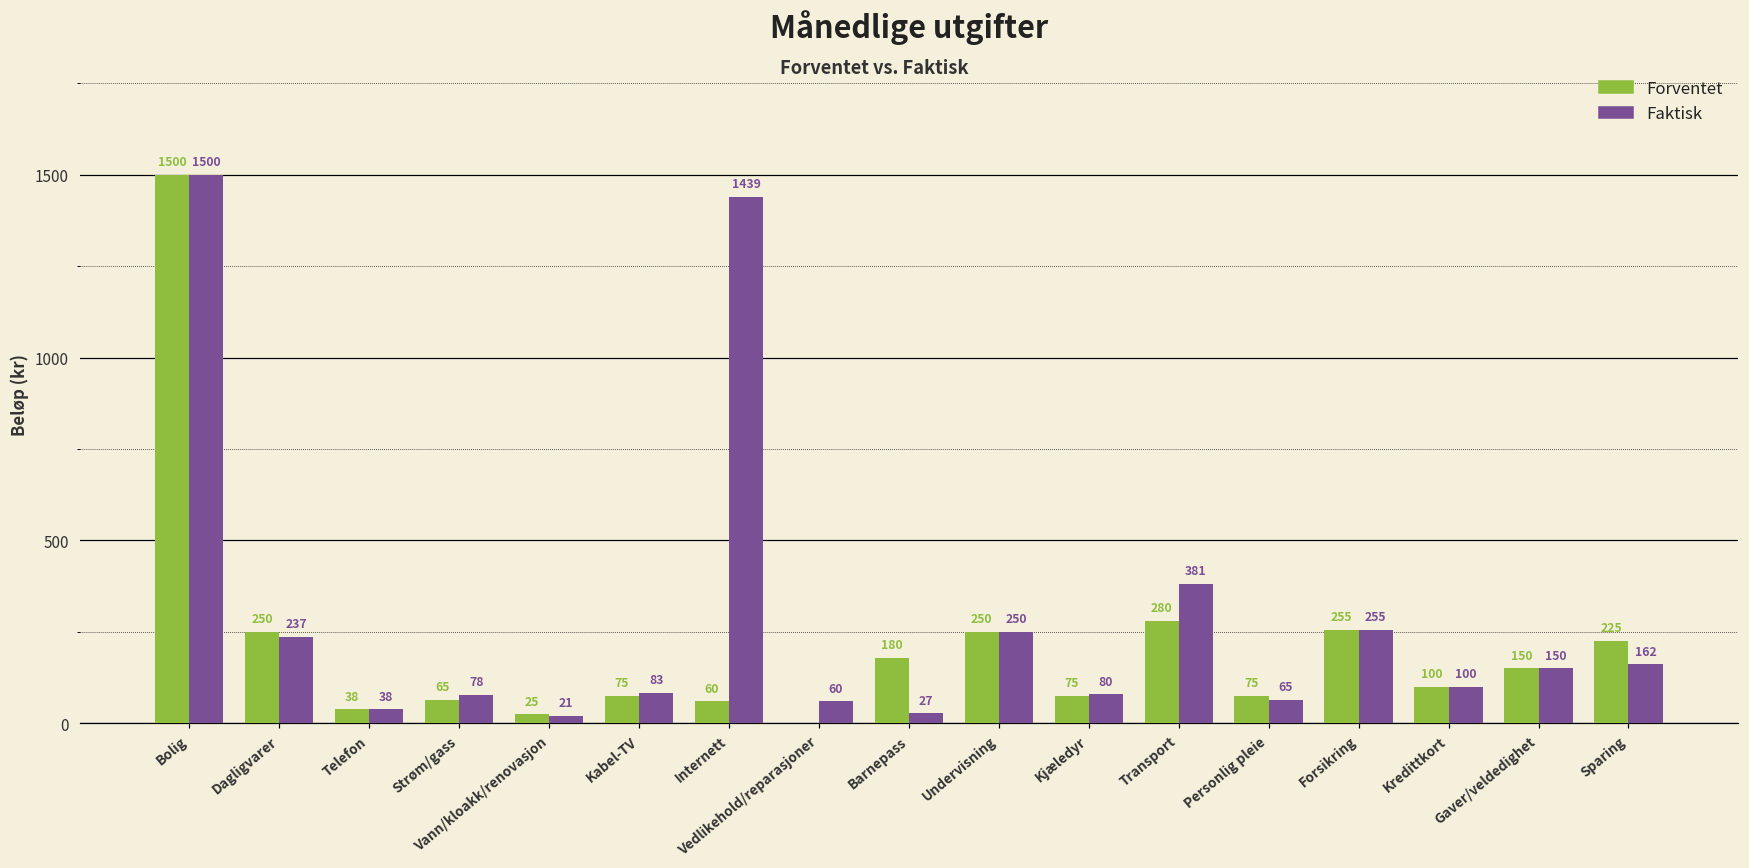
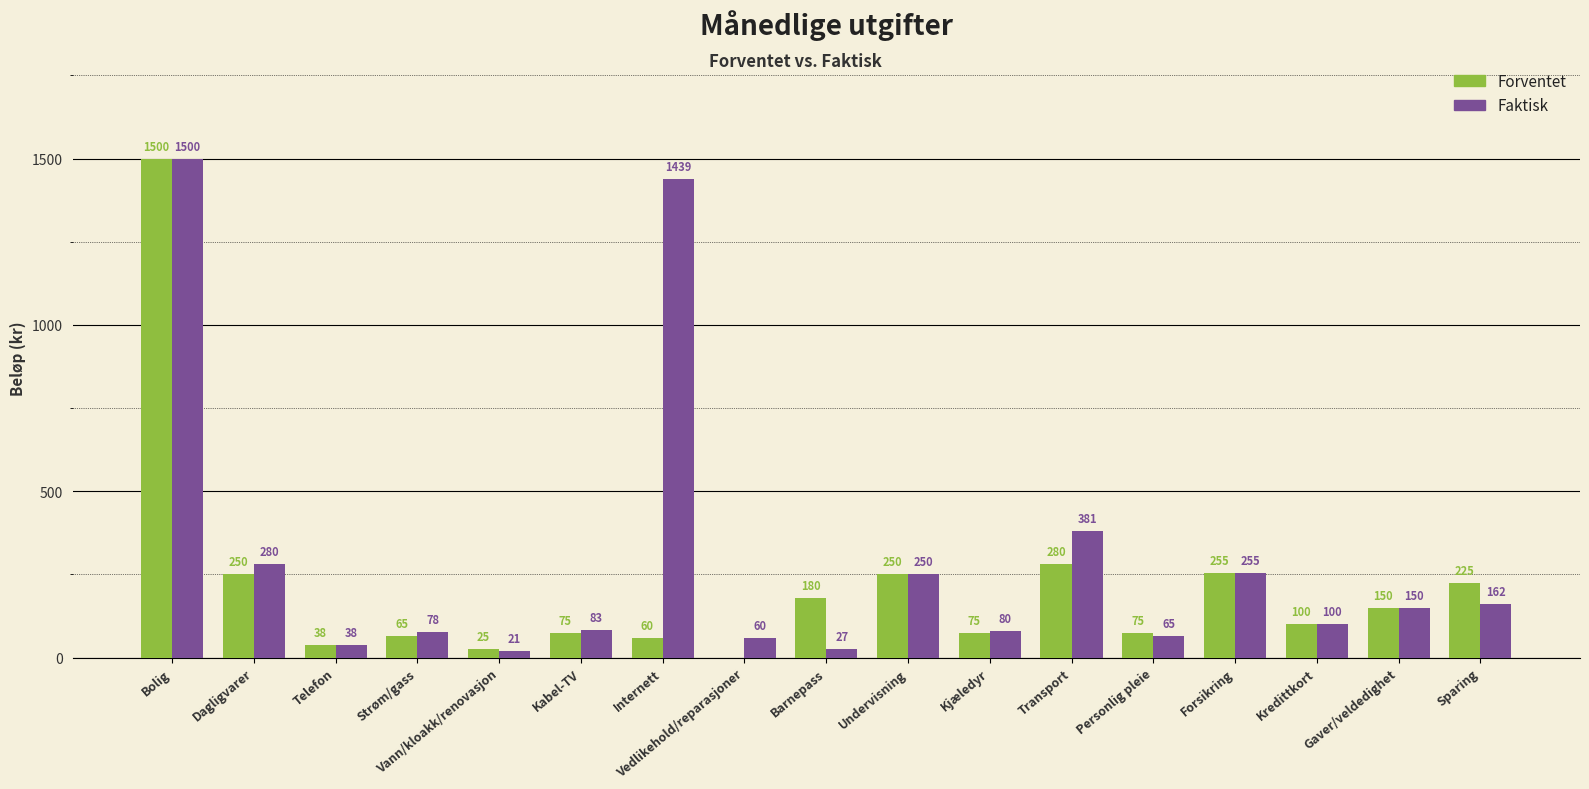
Faktisk, Dagligvarer: 237 -> 280
